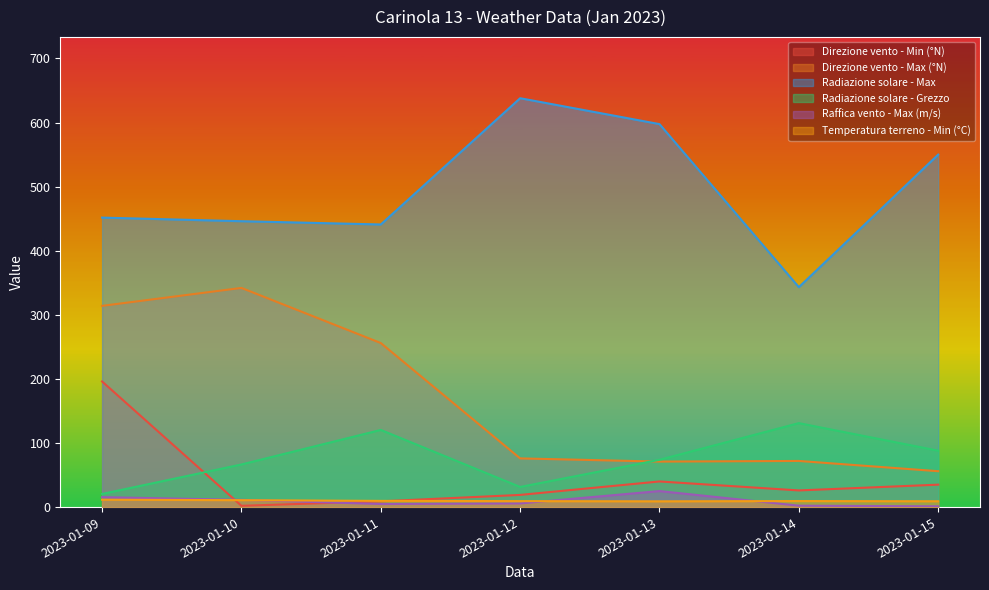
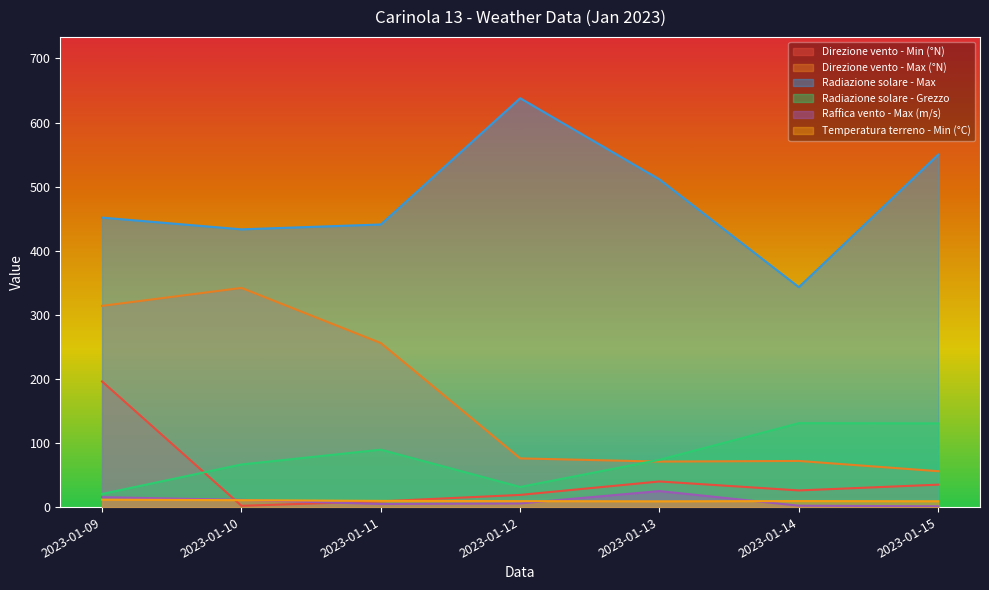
Radiazione solare - Max, 2023-01-10: 450 -> 430
Radiazione solare - Grezzo, 2023-01-11: 120 -> 90
Radiazione solare - Max, 2023-01-13: 600 -> 510
Radiazione solare - Grezzo, 2023-01-15: 90 -> 130
